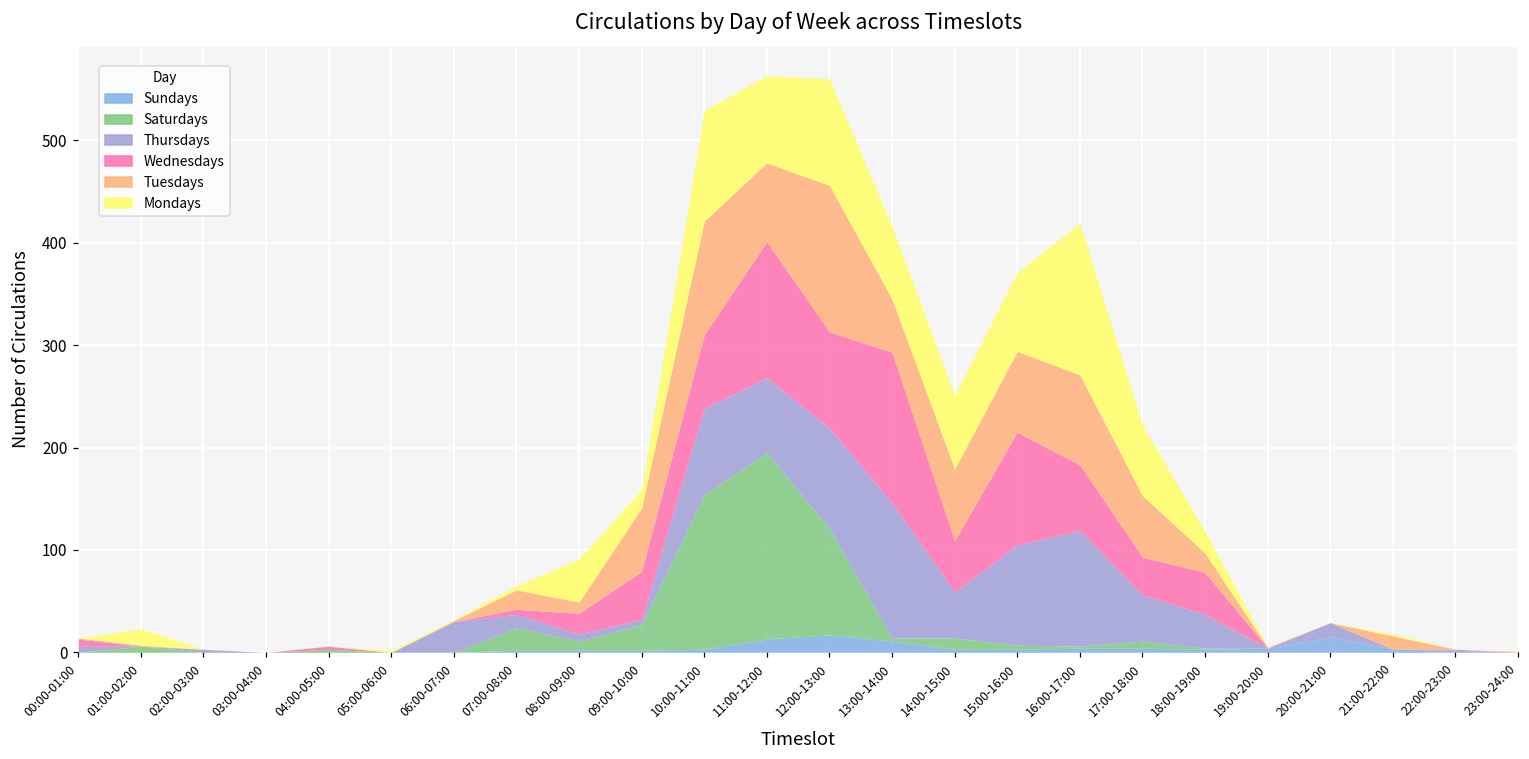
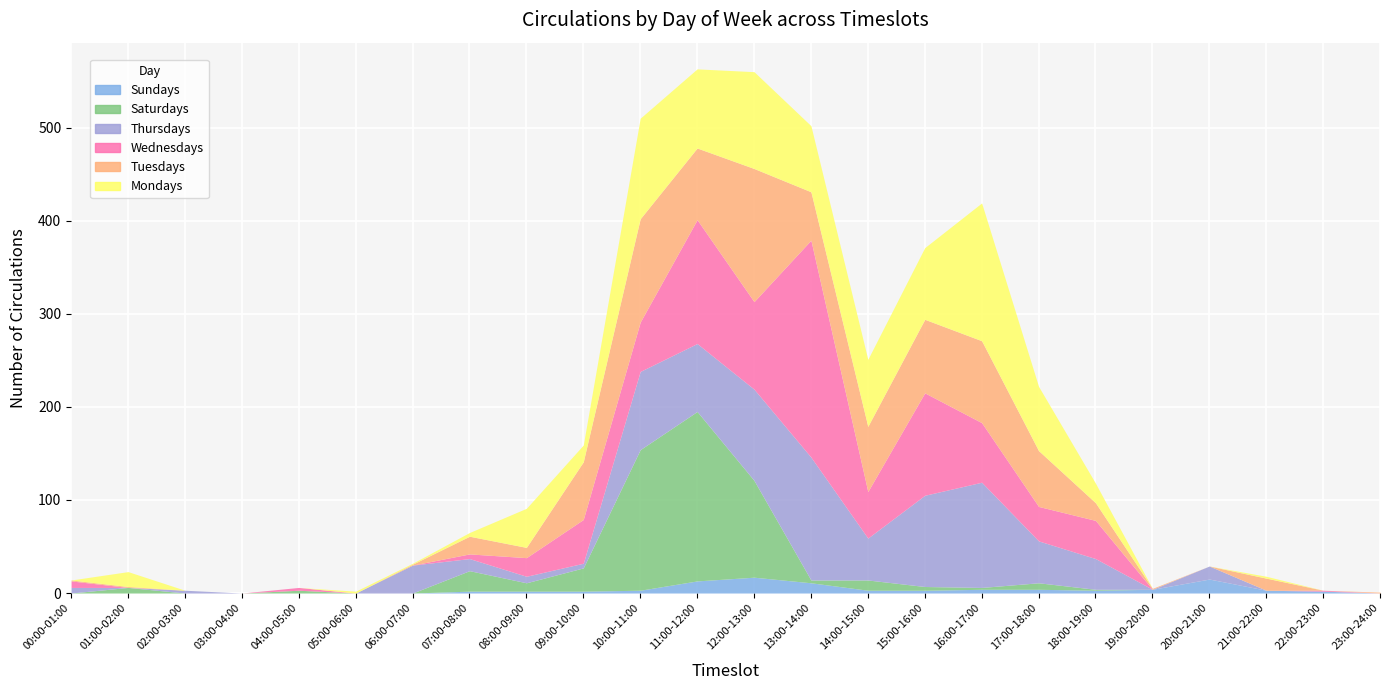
Wednesdays, 10:00-11:00: 70 -> 50
Wednesdays, 13:00-14:00: 150 -> 230
